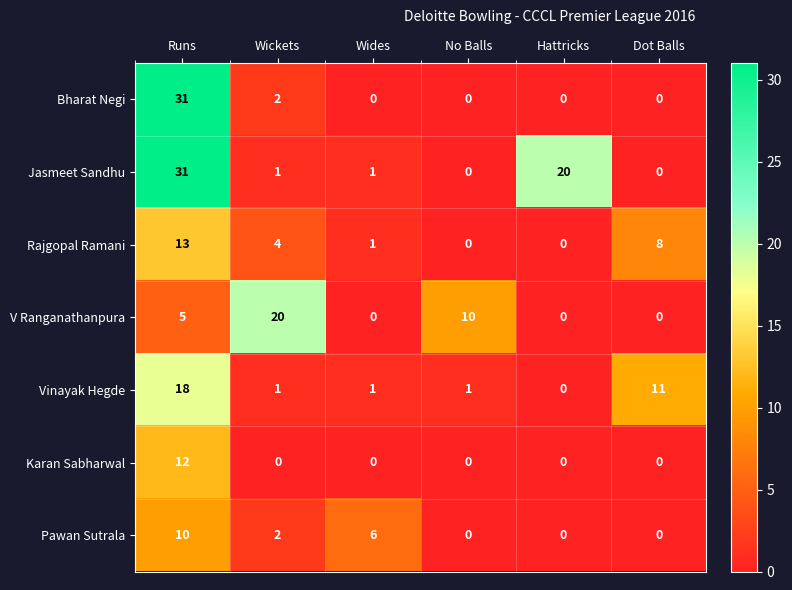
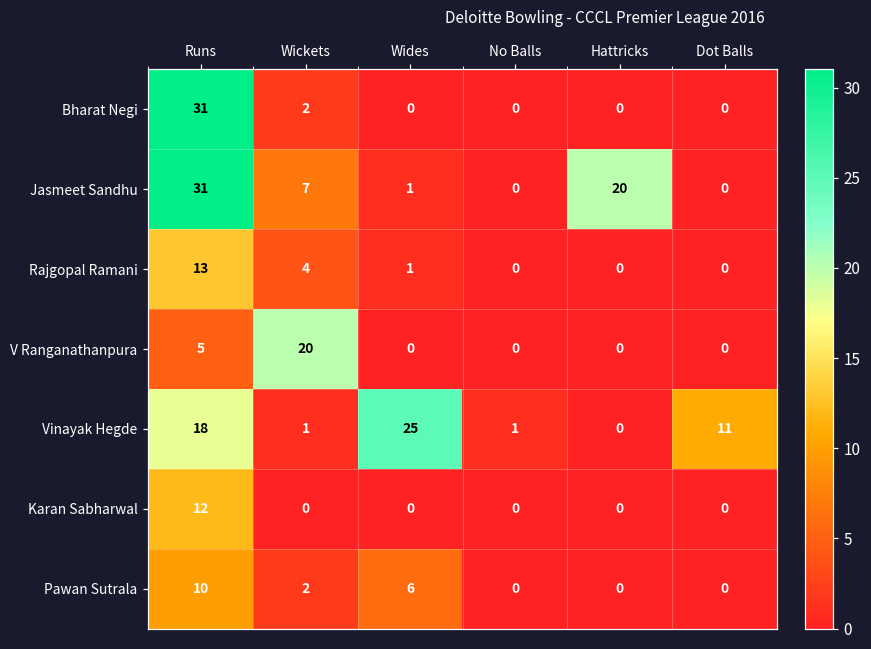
Jasmeet Sandhu, Wickets: 1 -> 7
Rajgopal Ramani, Dot Balls: 8 -> 0
V Ranganathanpura, No Balls: 10 -> 0
Vinayak Hegde, Wides: 1 -> 25
